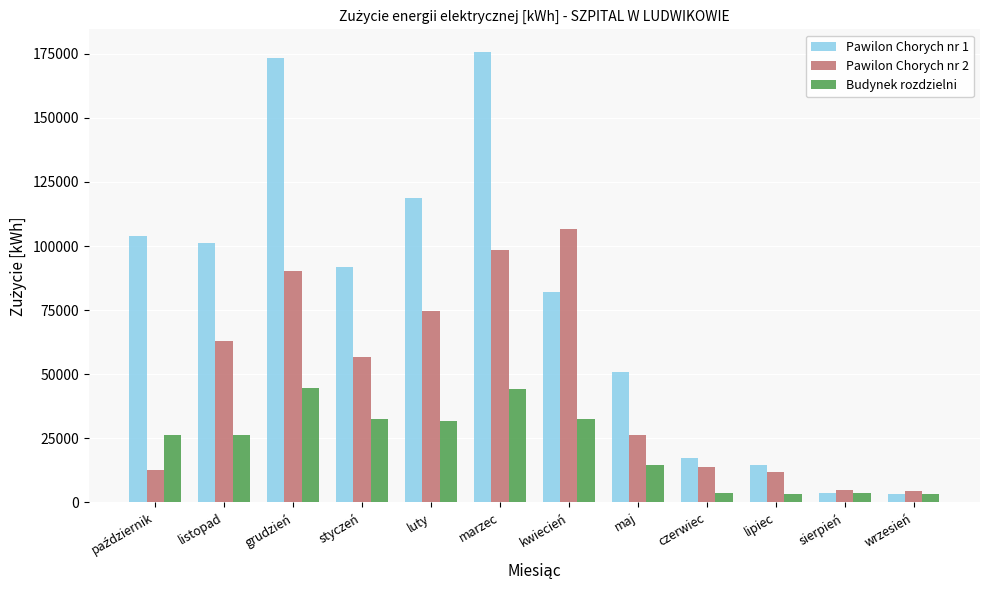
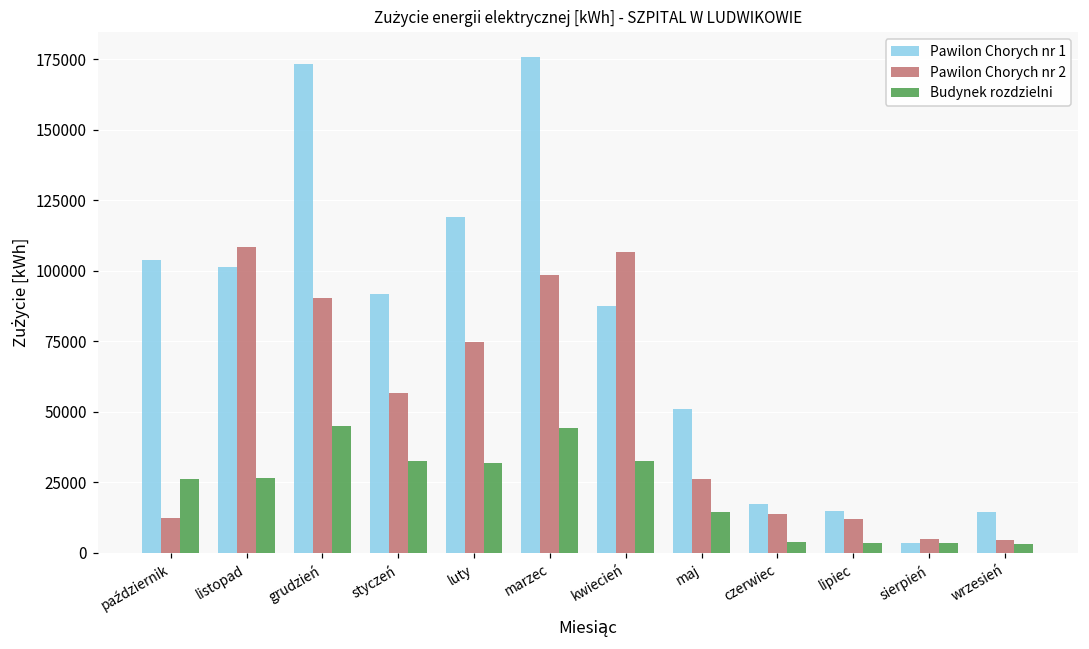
Pawilon Chorych nr 2, listopad: 63000 -> 109000
Pawilon Chorych nr 1, kwiecień: 82000 -> 87000
Pawilon Chorych nr 1, wrzesień: 3000 -> 14000
